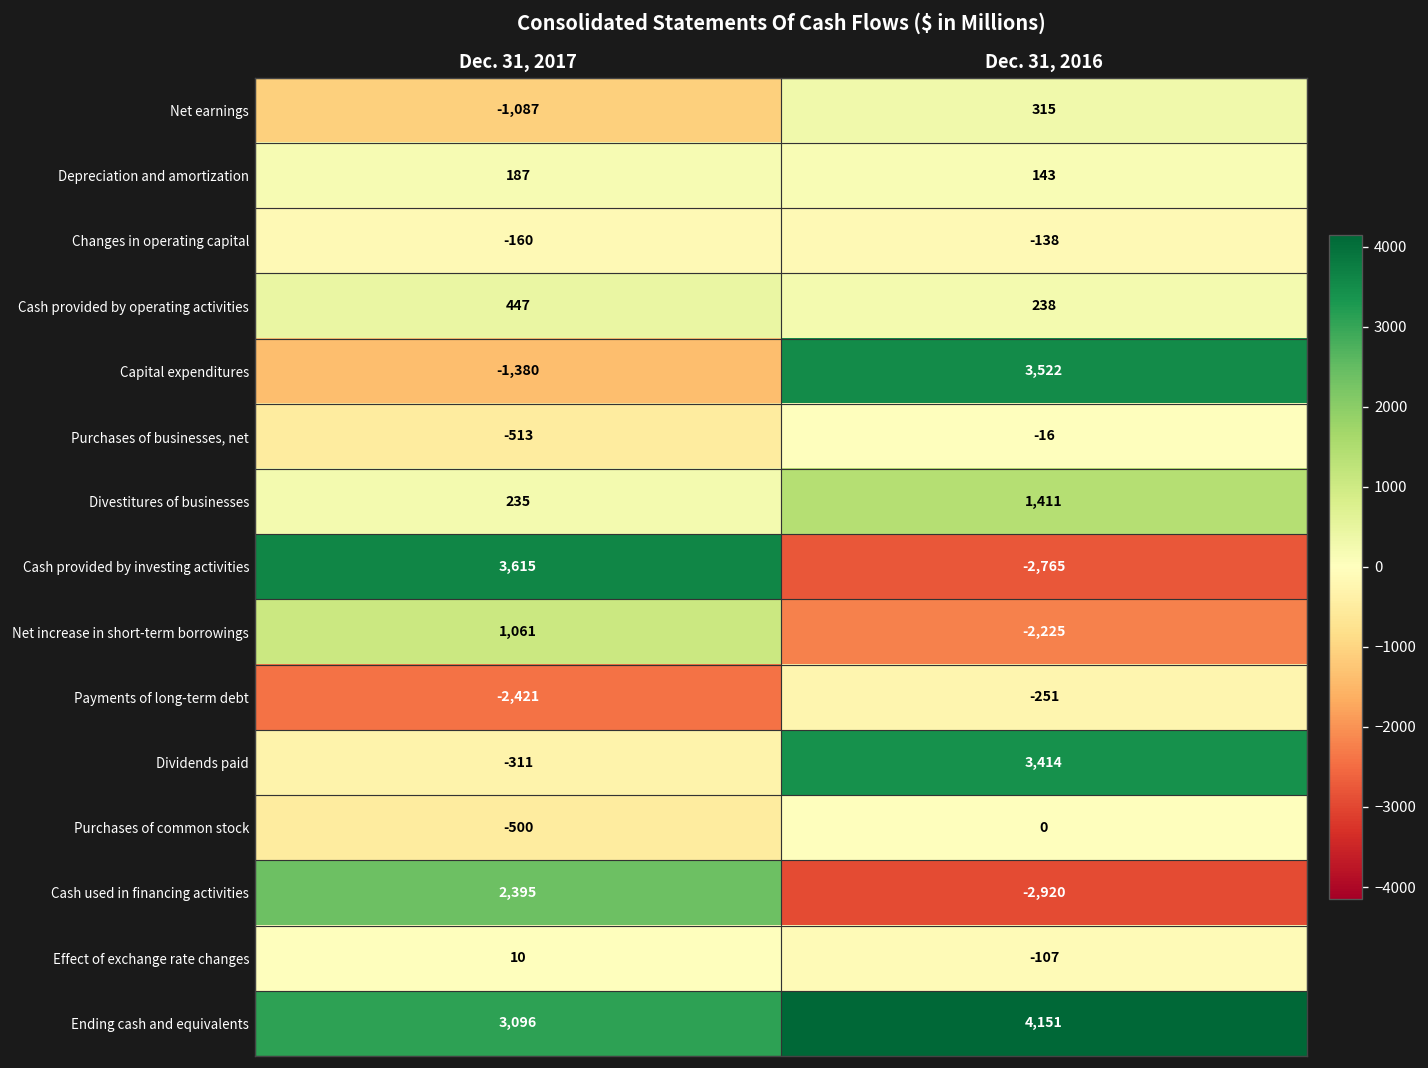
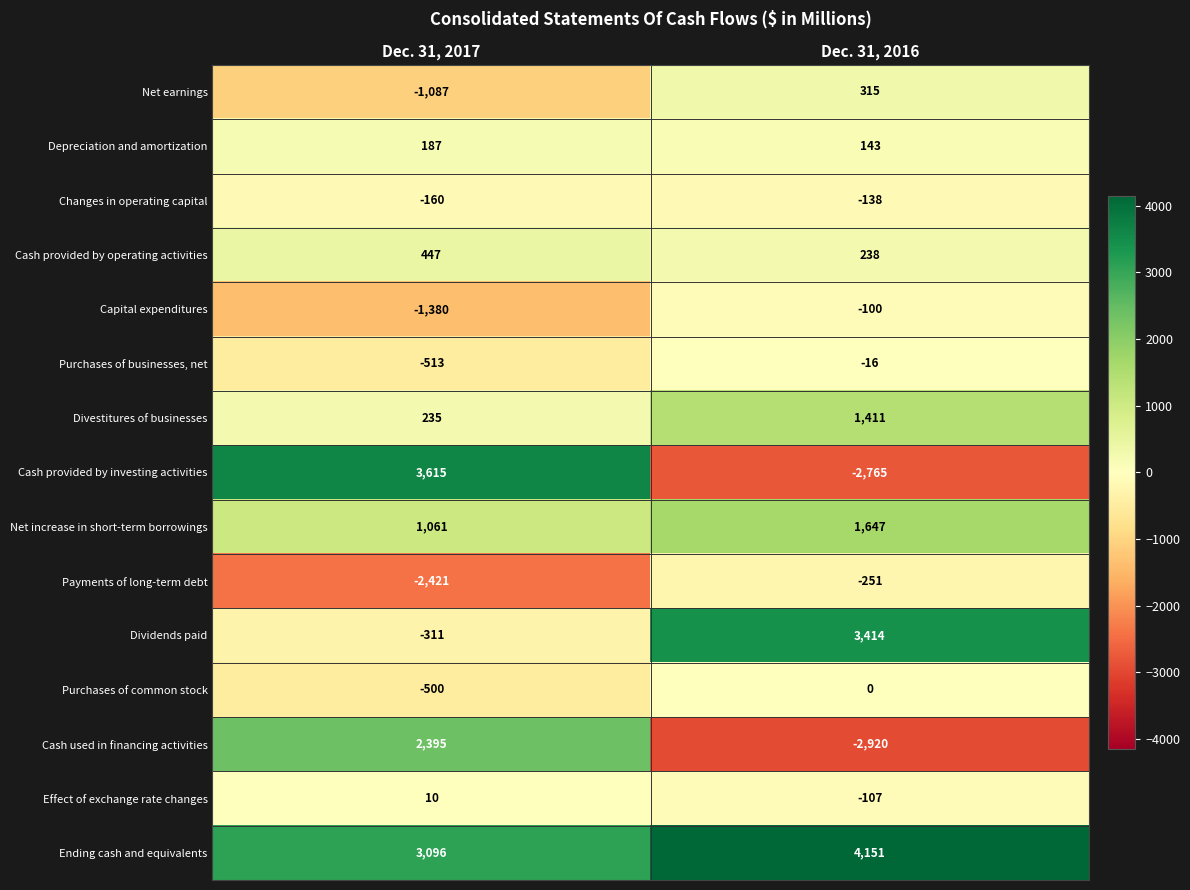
Capital expenditures, Dec. 31, 2016: 3,522 -> -100
Net increase in short-term borrowings, Dec. 31, 2016: -2,225 -> 1,647
